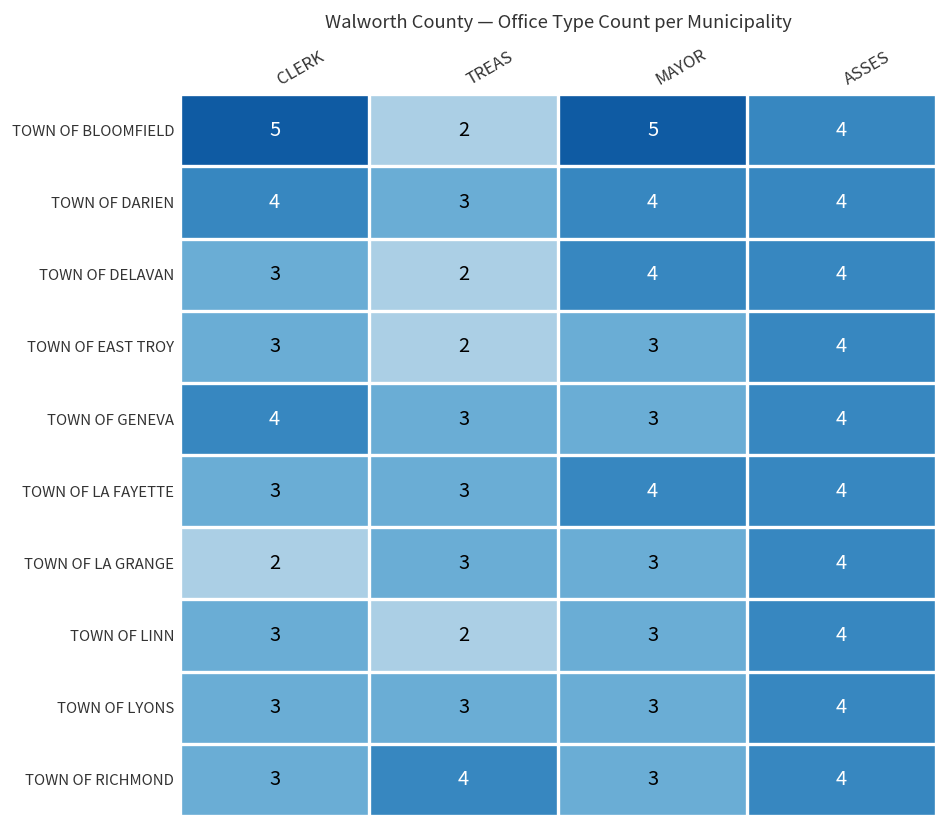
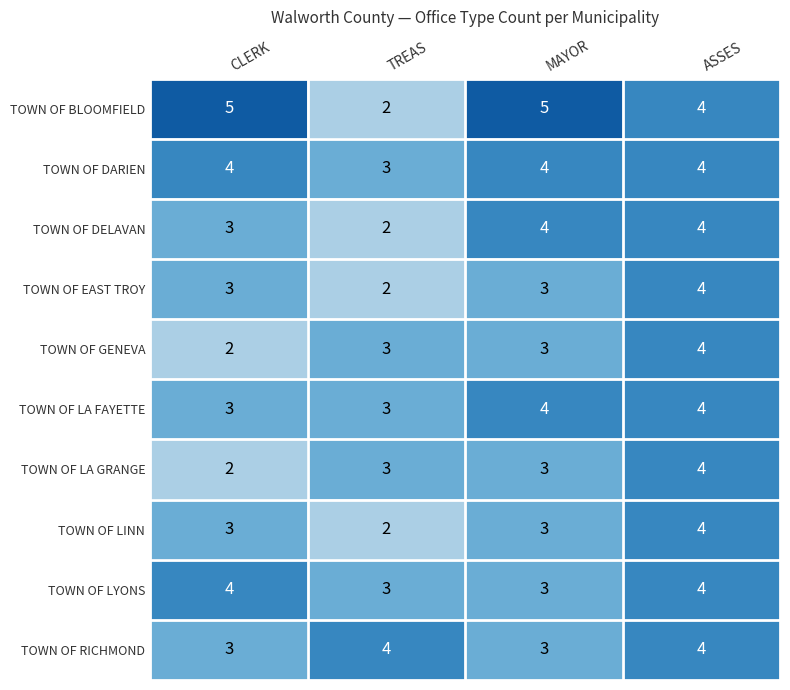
TOWN OF GENEVA, CLERK: 4 -> 2
TOWN OF LYONS, CLERK: 3 -> 4
